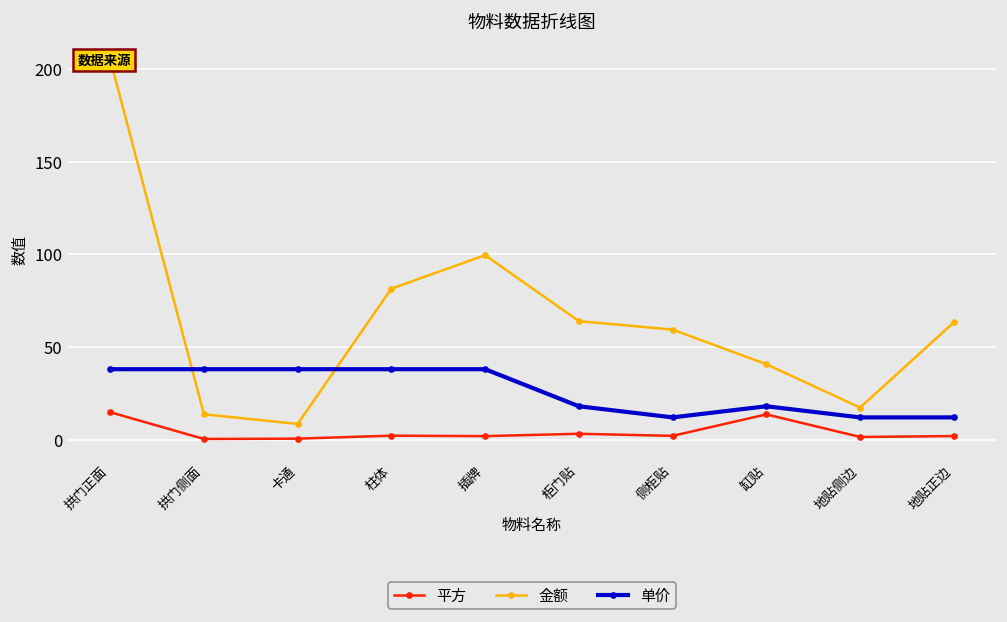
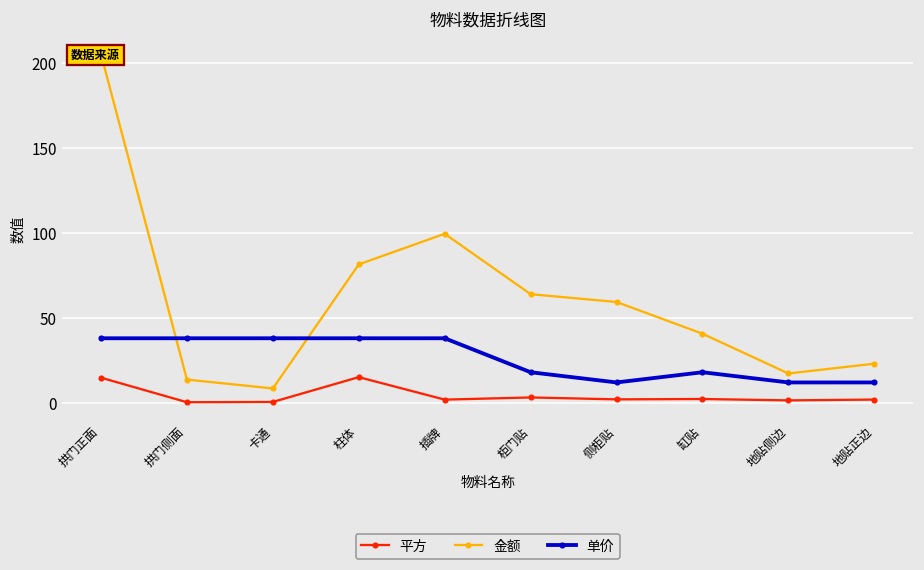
平方, 柱体: 2 -> 15
平方, 缸贴: 14 -> 2
金额, 地贴正边: 63 -> 23
